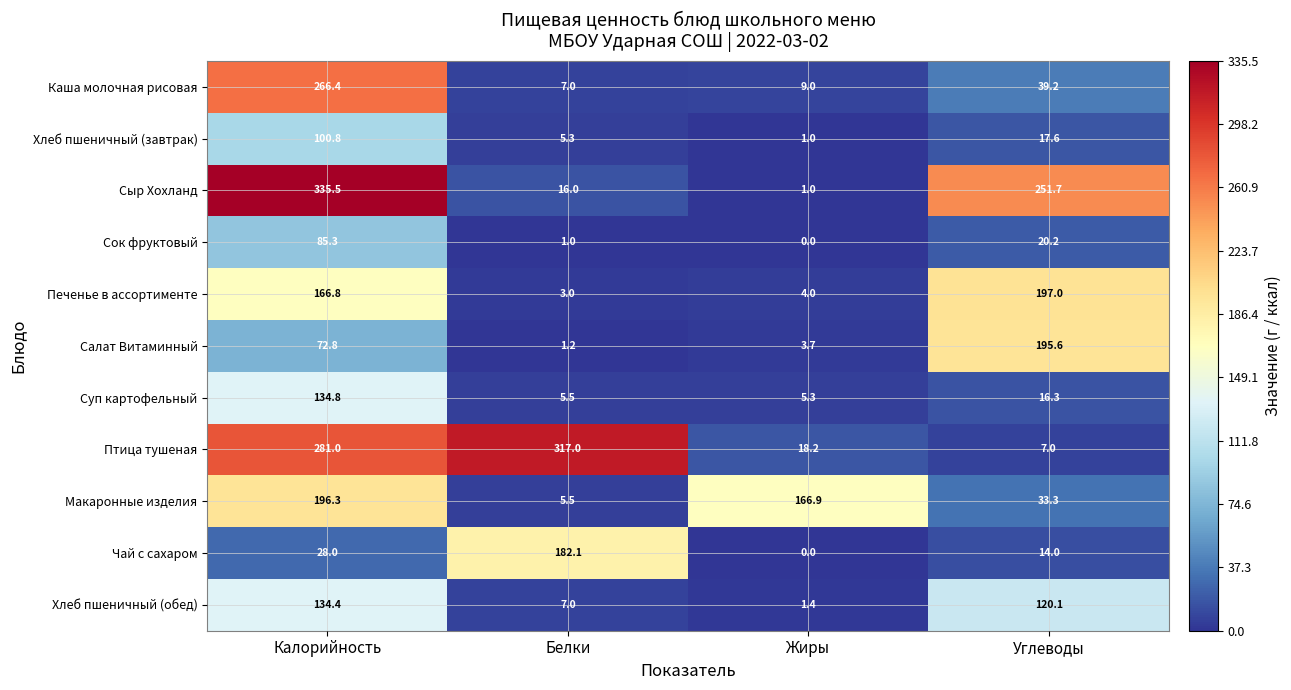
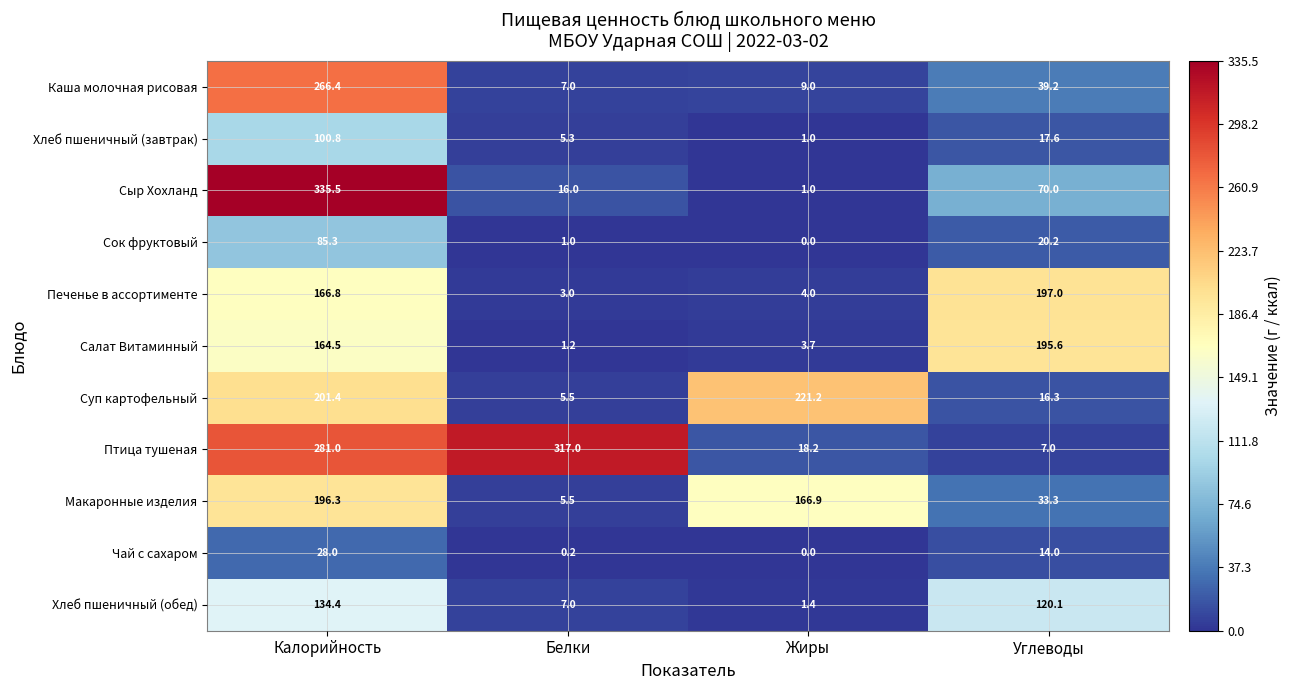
Сыр Хохланд, Углеводы: 251.7 -> 70.0
Салат Витаминный, Калорийность: 72.8 -> 164.5
Суп картофельный, Калорийность: 134.8 -> 201.4
Суп картофельный, Жиры: 5.3 -> 221.2
Чай с сахаром, Белки: 182.1 -> 0.2
